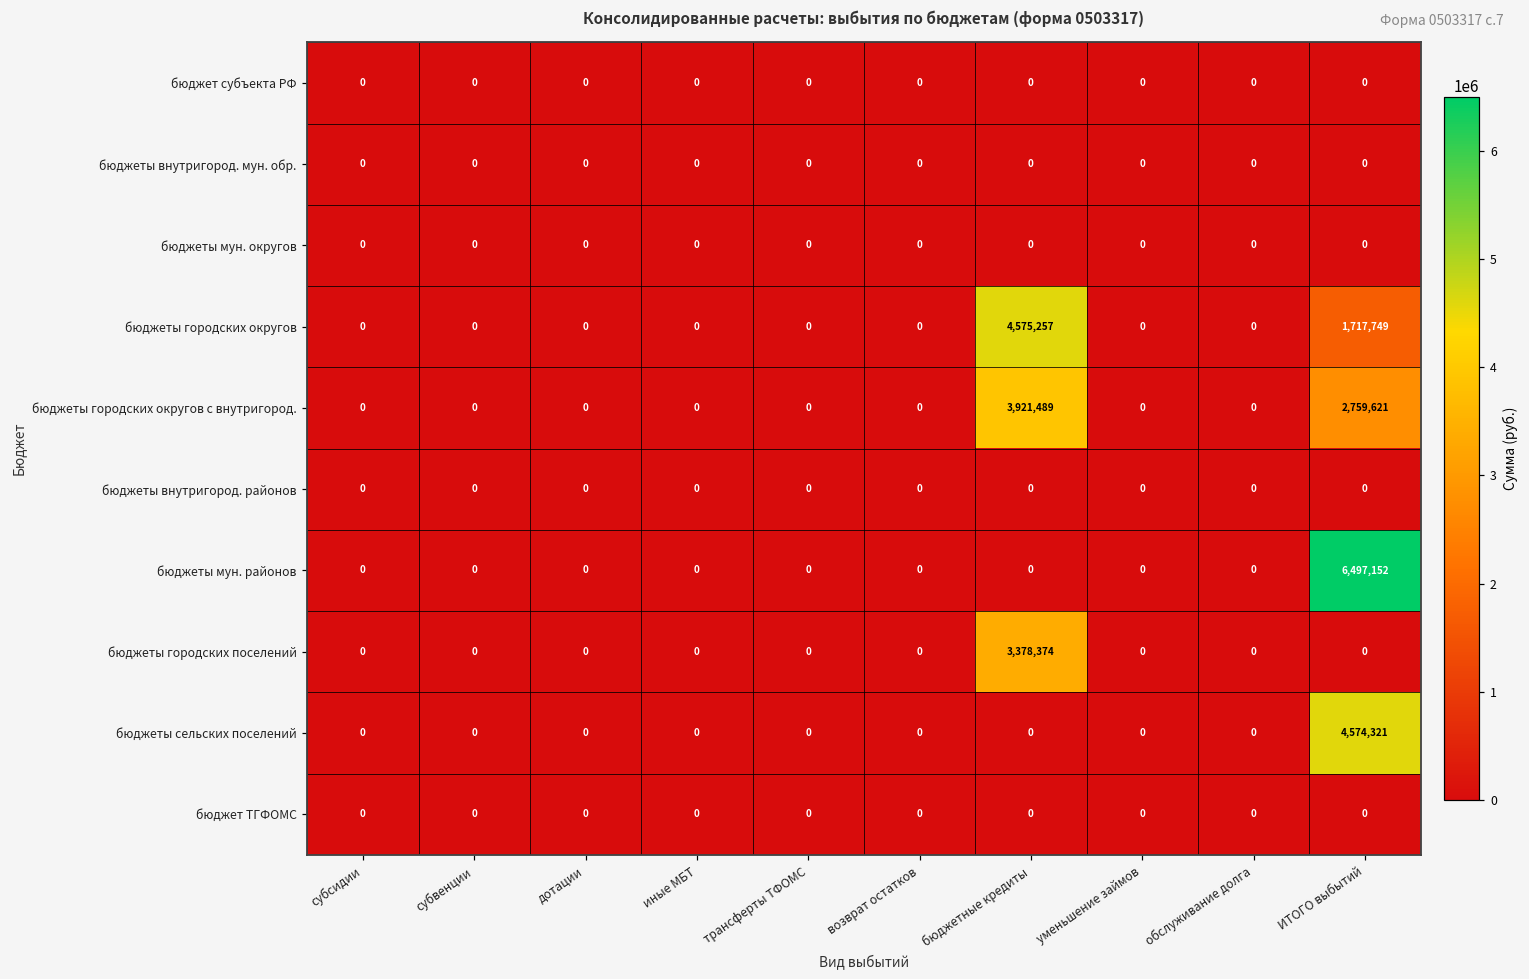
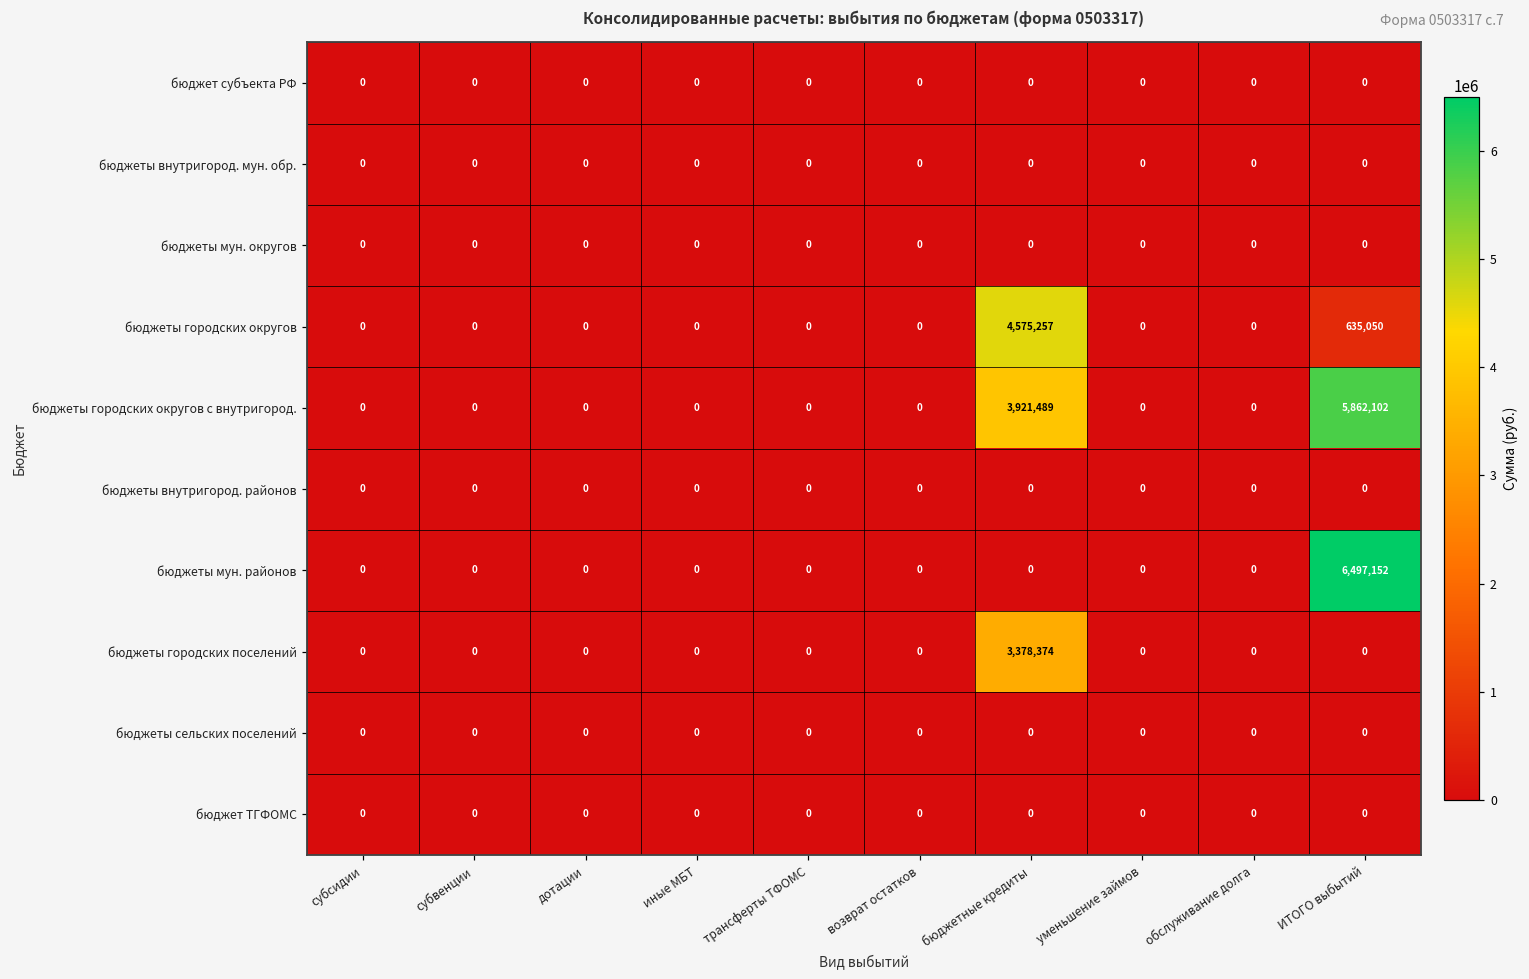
бюджеты городских округов, ИТОГО выбытий: 1,717,749 -> 635,050
бюджеты городских округов с внутригород., ИТОГО выбытий: 2,759,621 -> 5,862,102
бюджеты сельских поселений, ИТОГО выбытий: 4,574,321 -> 0
